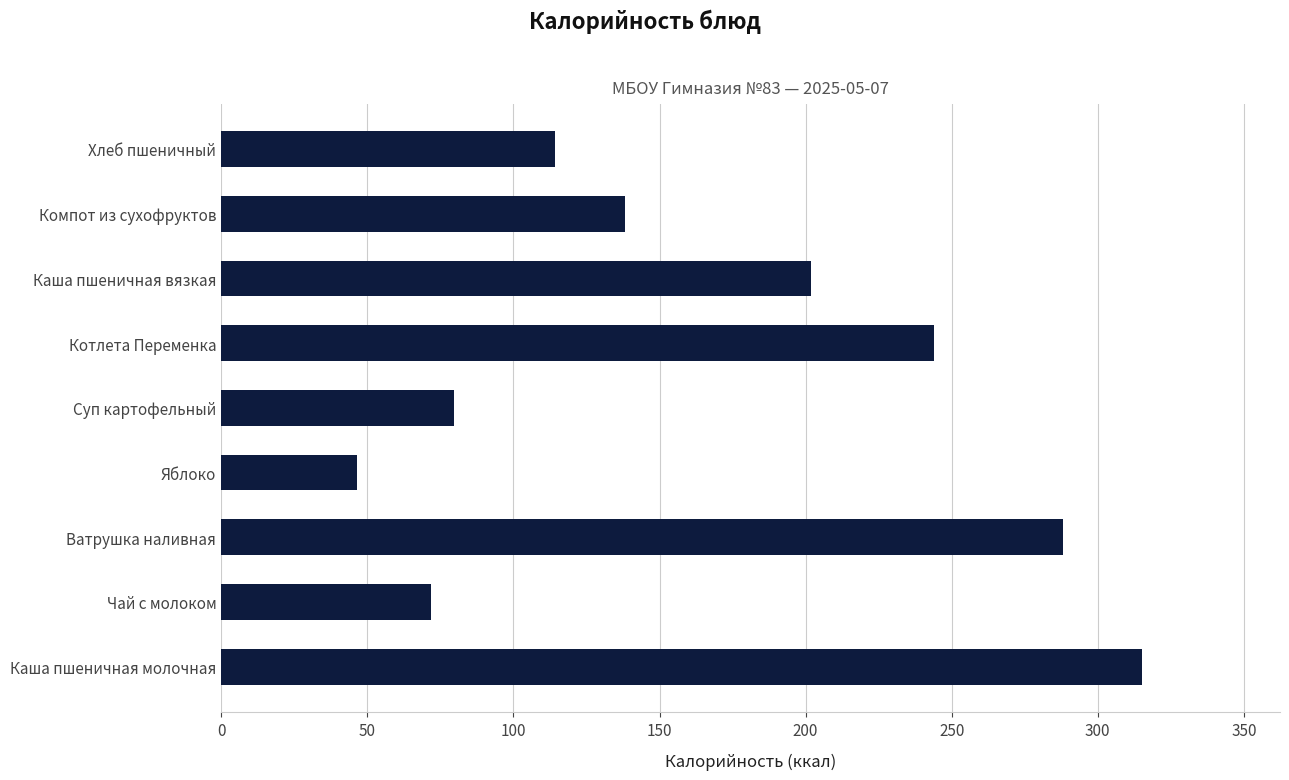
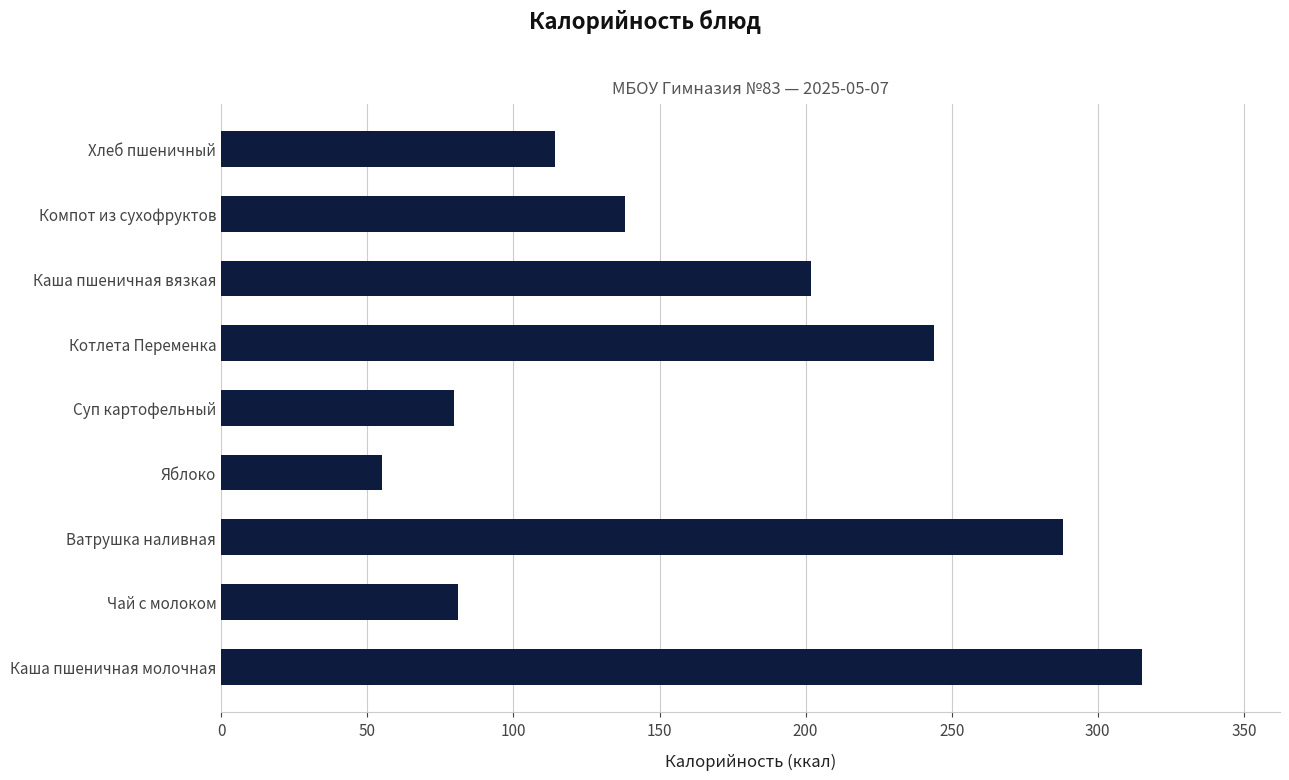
Яблоко: 47 -> 55
Чай с молоком: 72 -> 81
